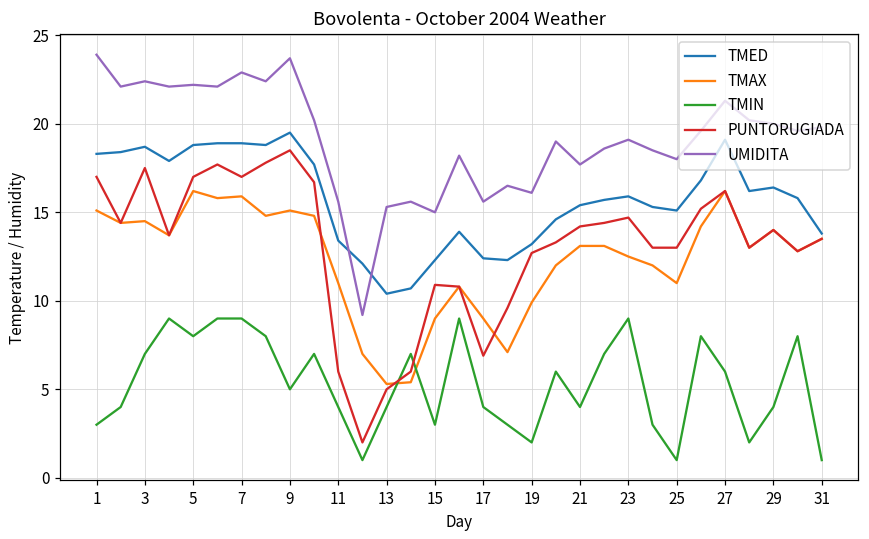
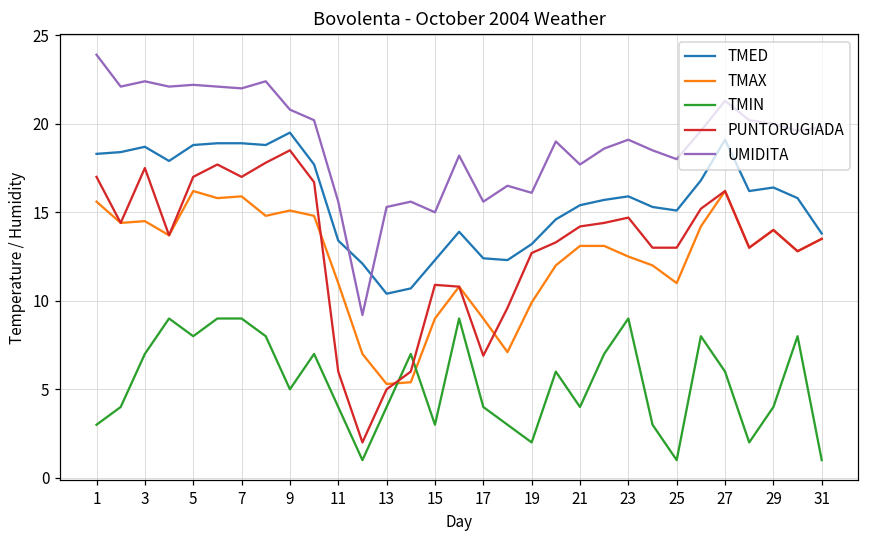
TMAX, 1: 15.1 -> 15.6
UMIDITA, 7: 22.9 -> 22.0
UMIDITA, 9: 23.7 -> 20.8
